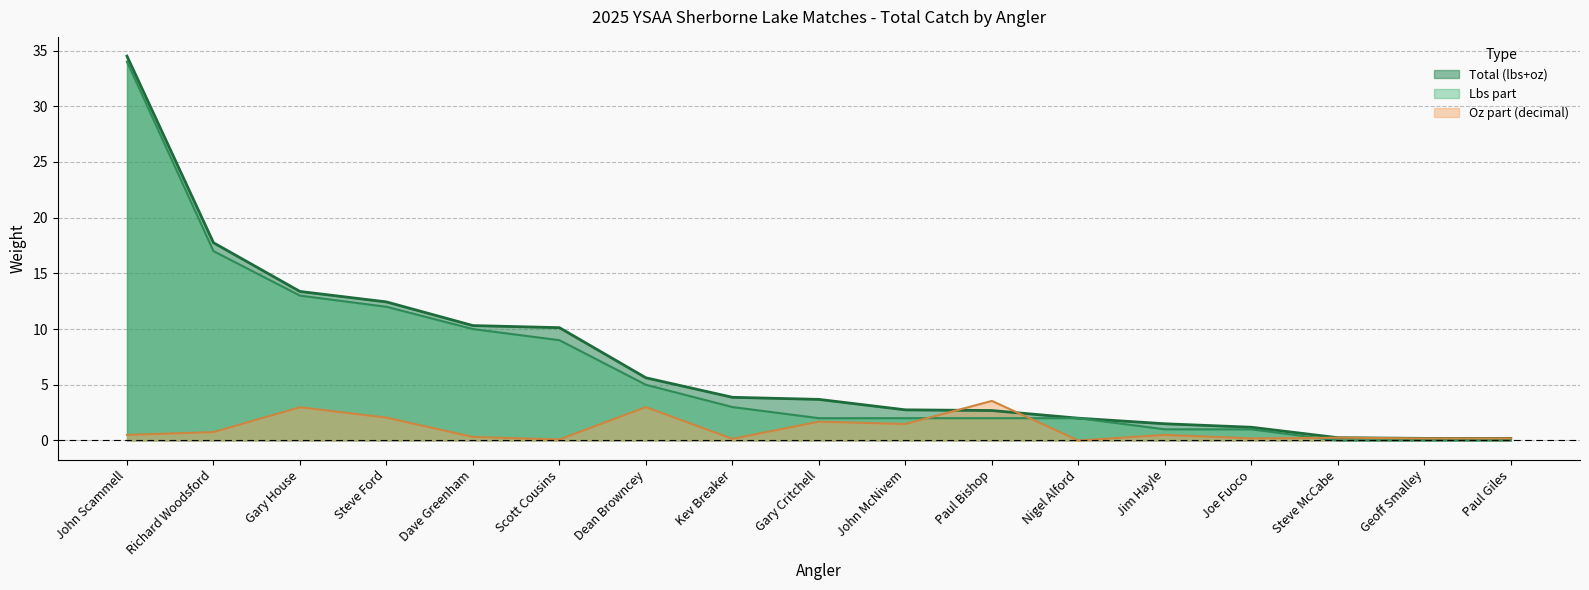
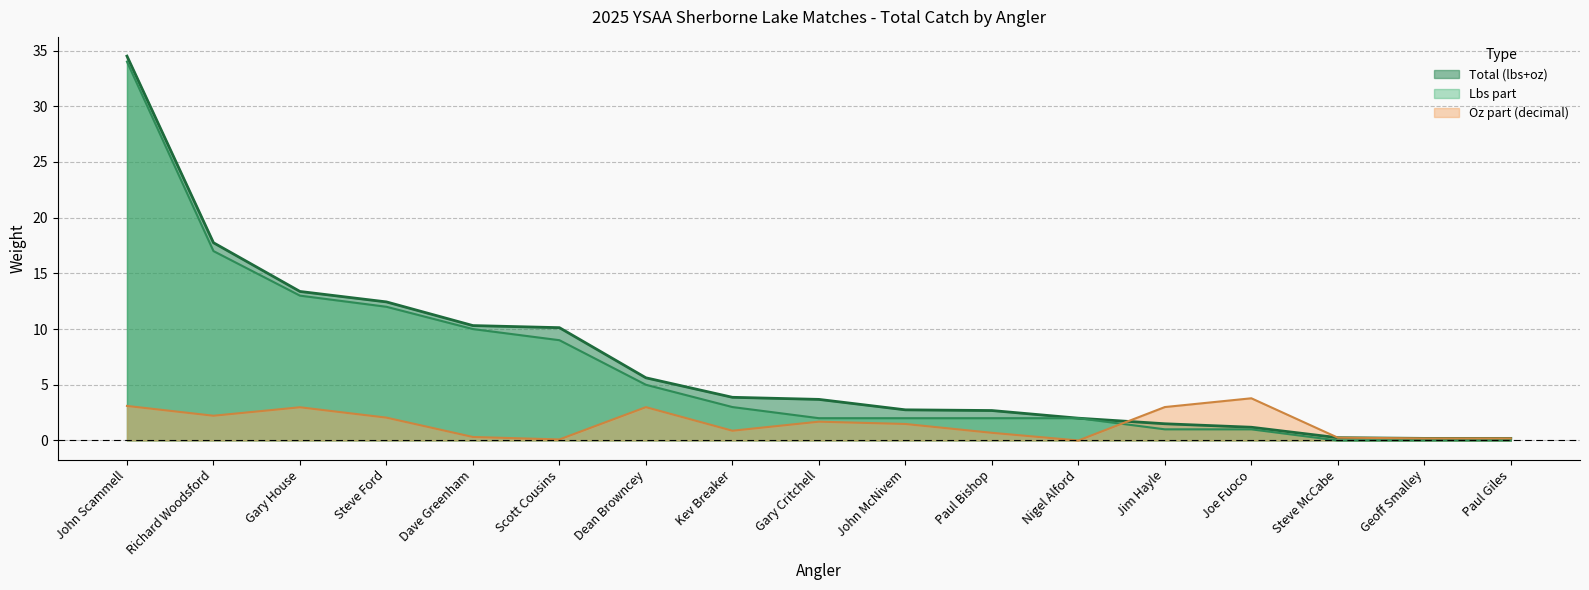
Oz part (decimal), John Scammell: 0.5 -> 3.1
Oz part (decimal), Richard Woodsford: 0.8 -> 2.2
Oz part (decimal), Kev Breaker: 0.1 -> 0.9
Oz part (decimal), Paul Bishop: 3.6 -> 0.7
Oz part (decimal), Jim Hayle: 0.5 -> 3.0
Oz part (decimal), Joe Fuoco: 0.2 -> 3.8
